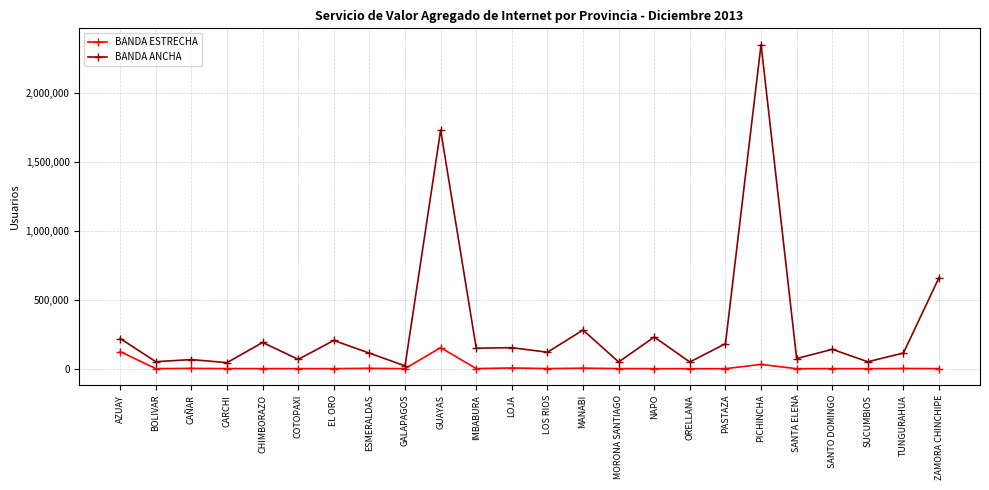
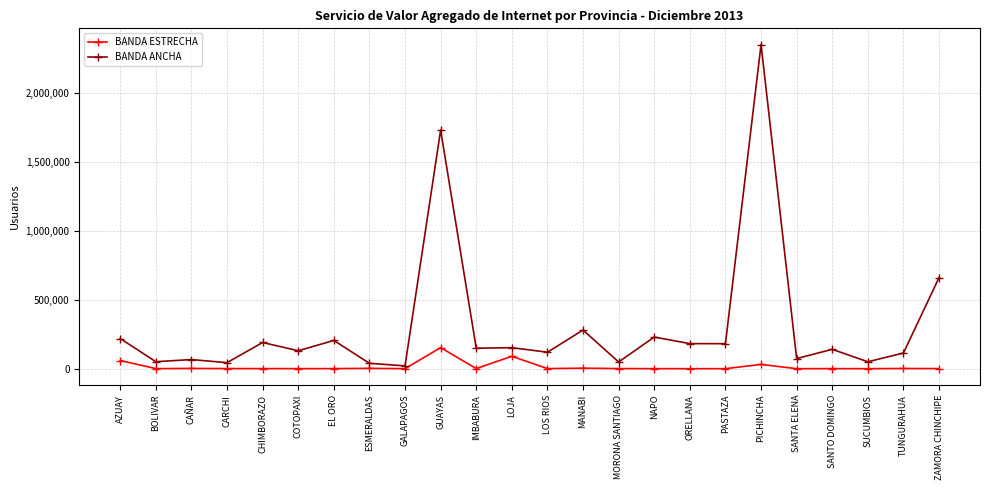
BANDA ESTRECHA, AZUAY: 120,000 -> 60,000
BANDA ANCHA, COTOPAXI: 70,000 -> 130,000
BANDA ANCHA, ESMERALDAS: 110,000 -> 40,000
BANDA ESTRECHA, LOJA: 10,000 -> 90,000
BANDA ANCHA, ORELLANA: 50,000 -> 180,000
